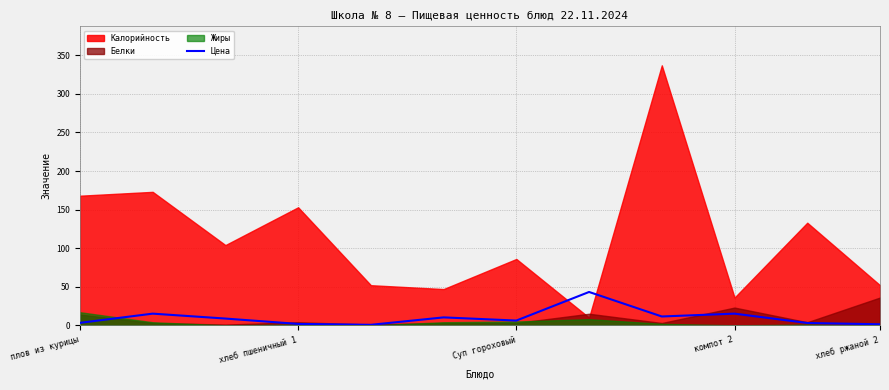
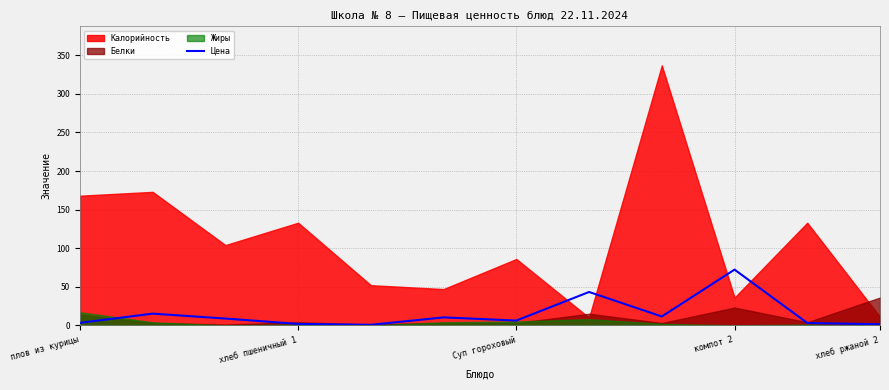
Калорийность, хлеб пшеничный 1: 150 -> 130
Цена, компот 2: 20 -> 70
Калорийность, хлеб ржаной 2: 50 -> 10
